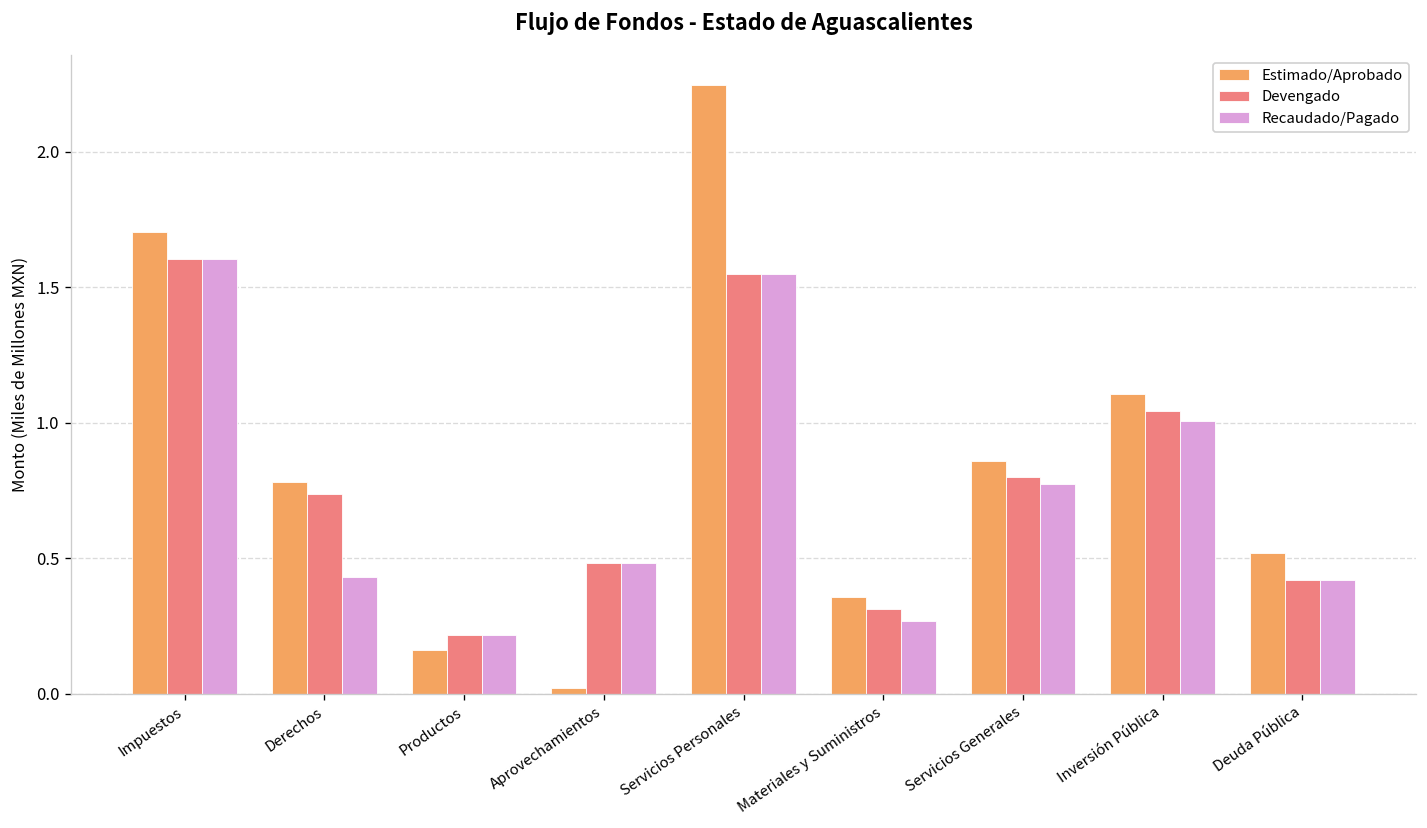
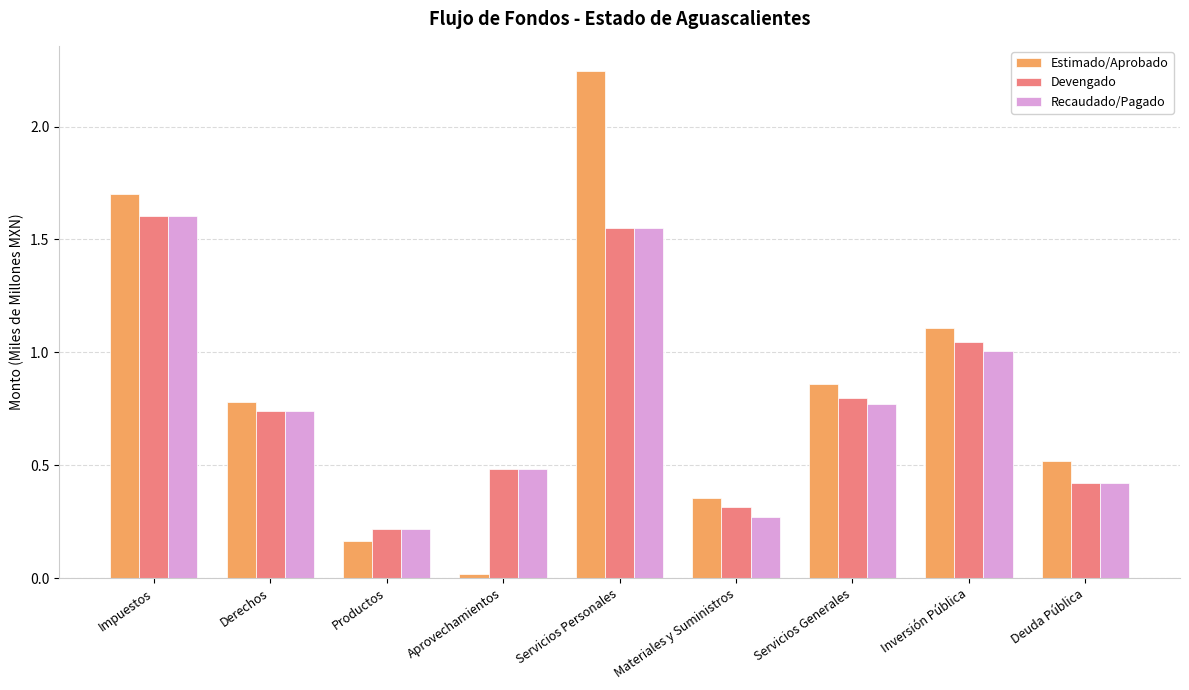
Recaudado/Pagado, Derechos: 0.43 -> 0.74
